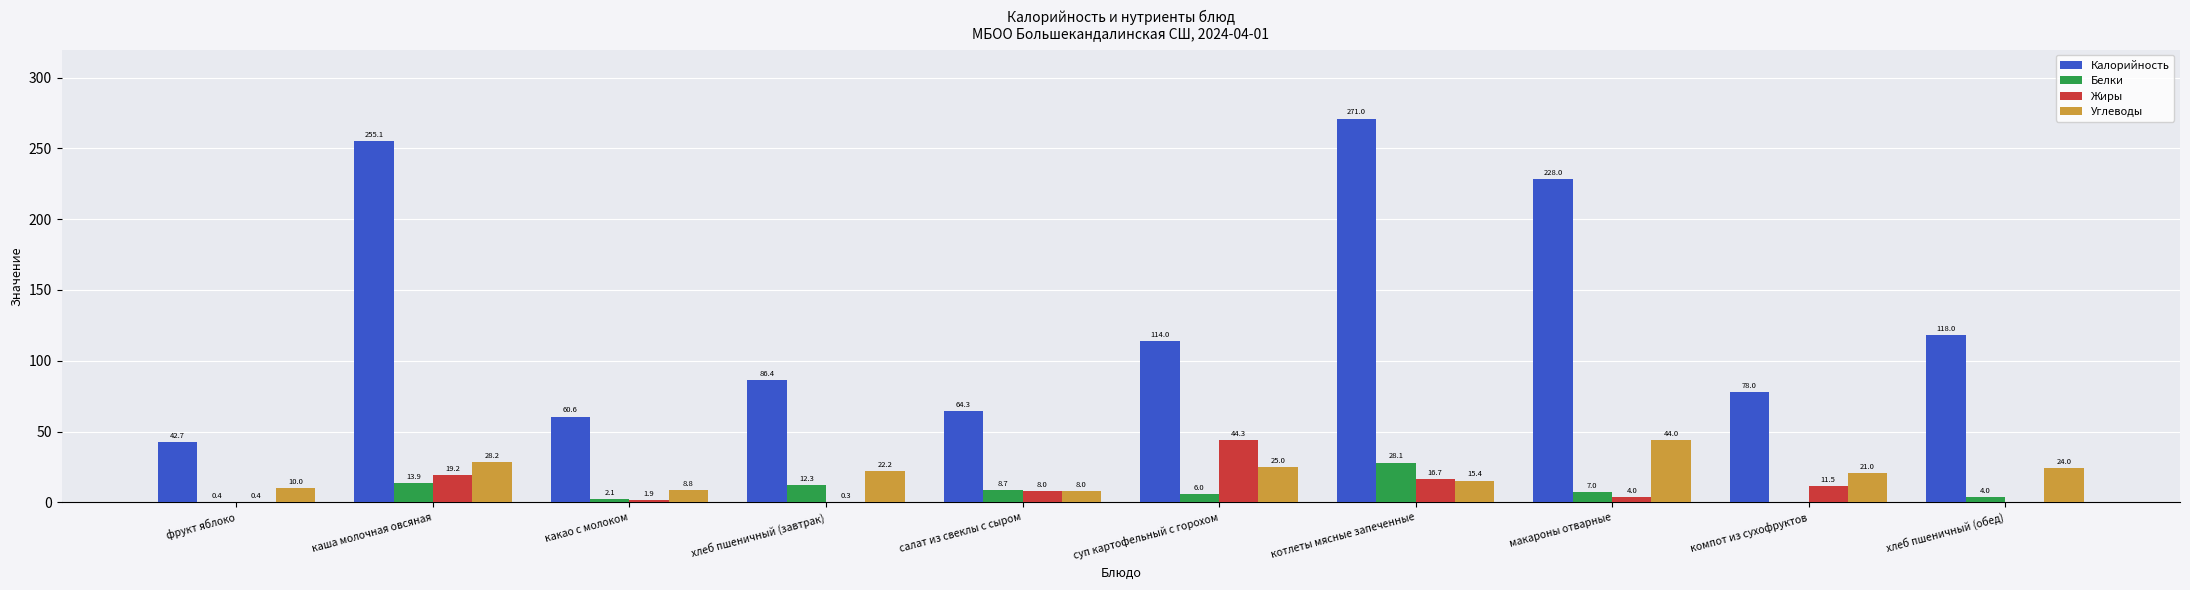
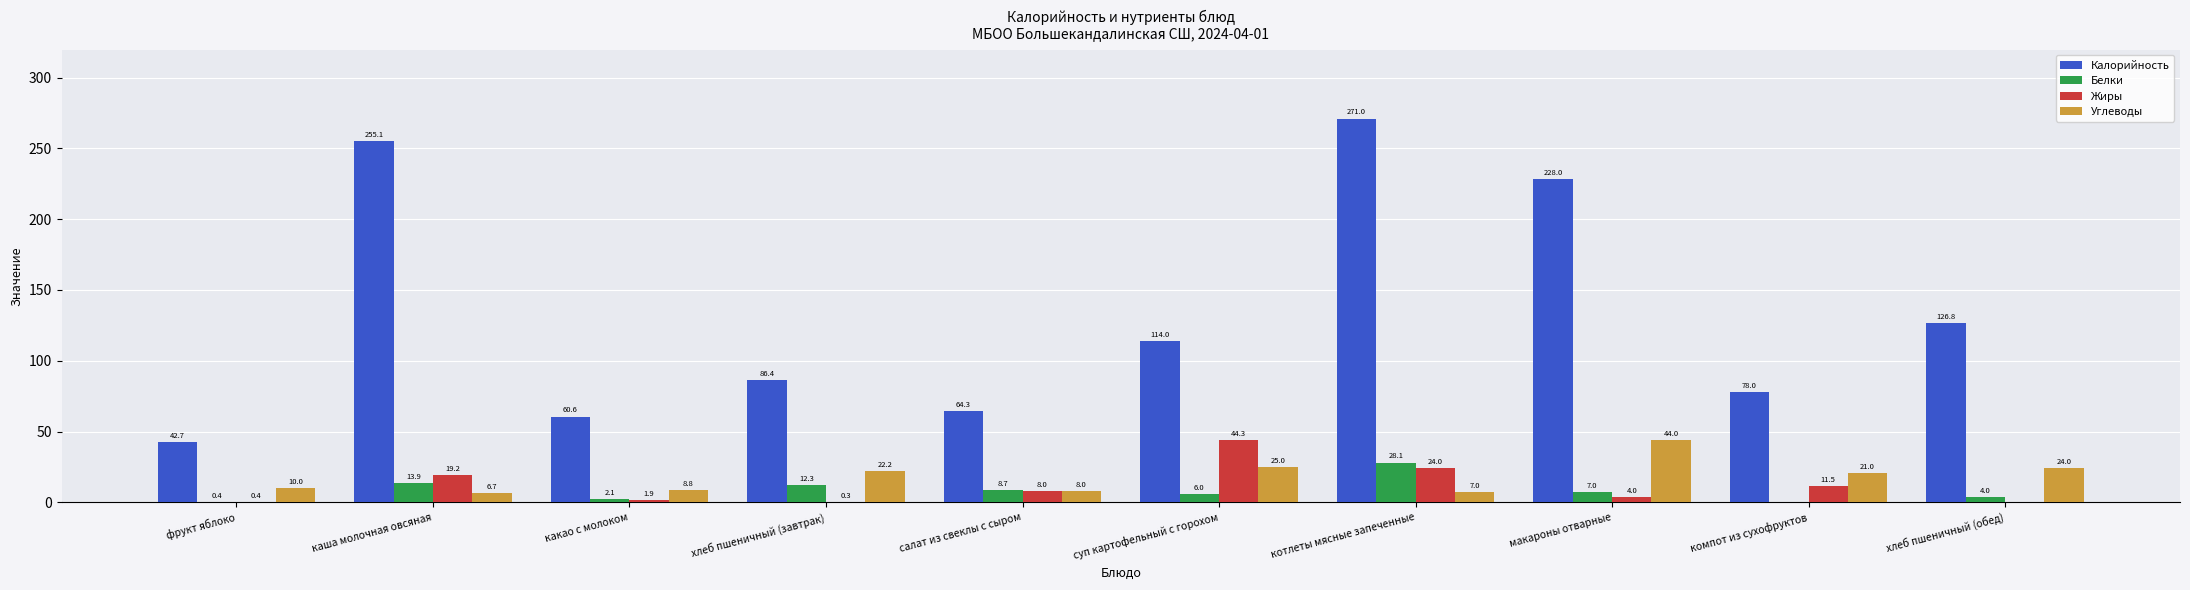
Углеводы, каша молочная овсяная: 28.2 -> 6.7
Жиры, котлеты мясные запеченные: 16.7 -> 24.0
Углеводы, котлеты мясные запеченные: 15.4 -> 7.0
Калорийность, хлеб пшеничный (обед): 118.0 -> 126.8
